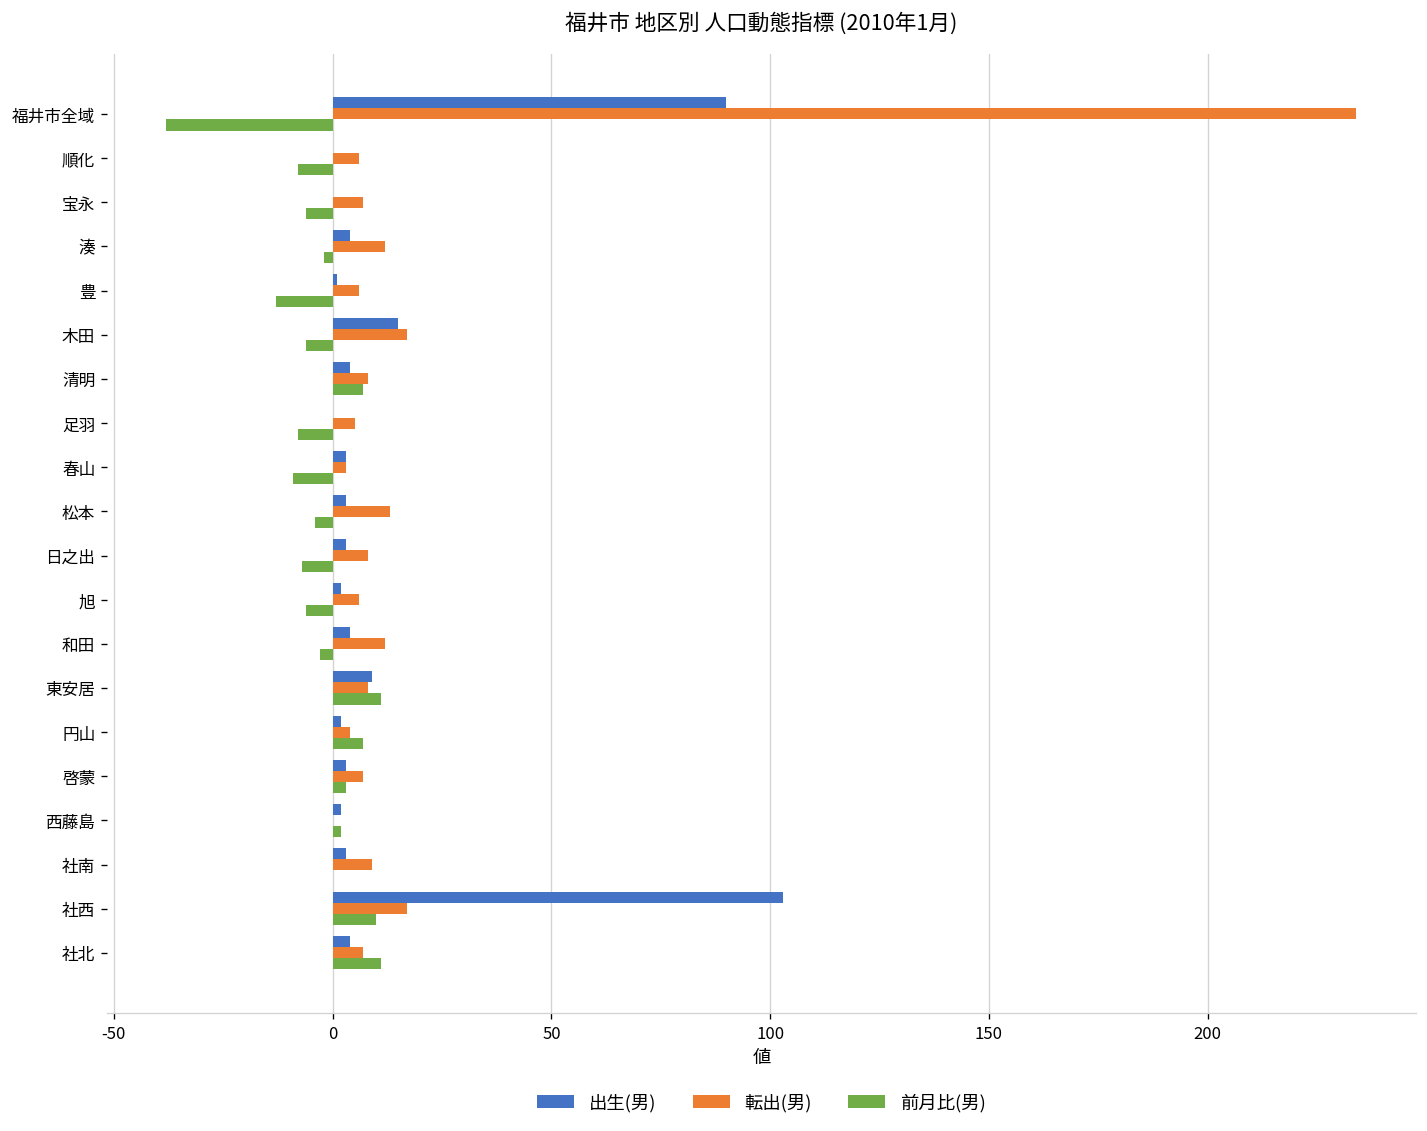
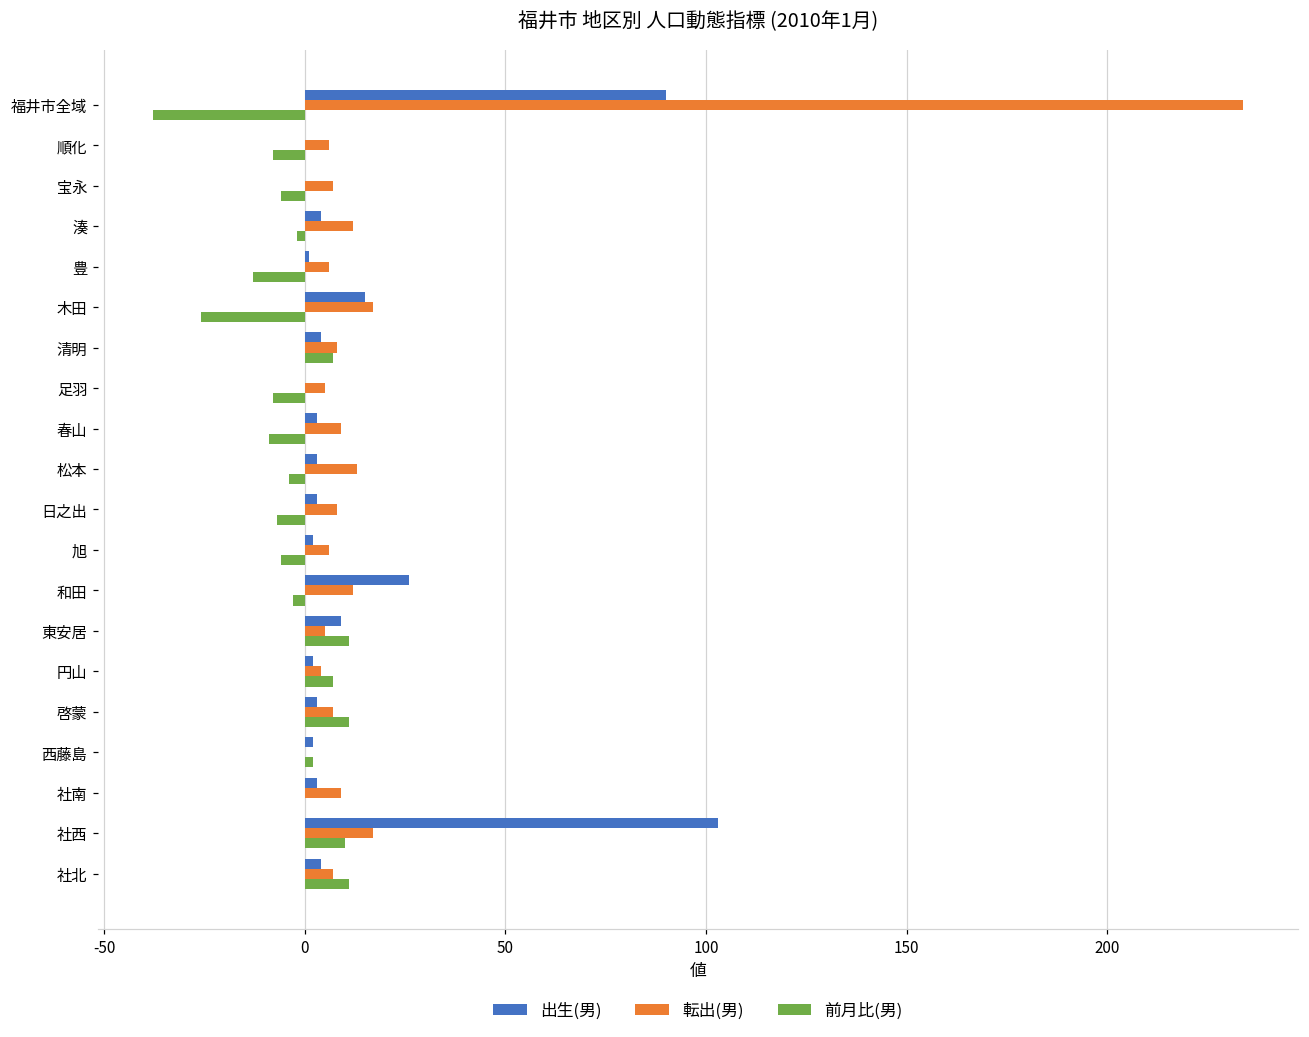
前月比(男), 木田: -6 -> -26
転出(男), 春山: 3 -> 9
出生(男), 和田: 4 -> 26
転出(男), 東安居: 8 -> 5
前月比(男), 啓蒙: 3 -> 11
